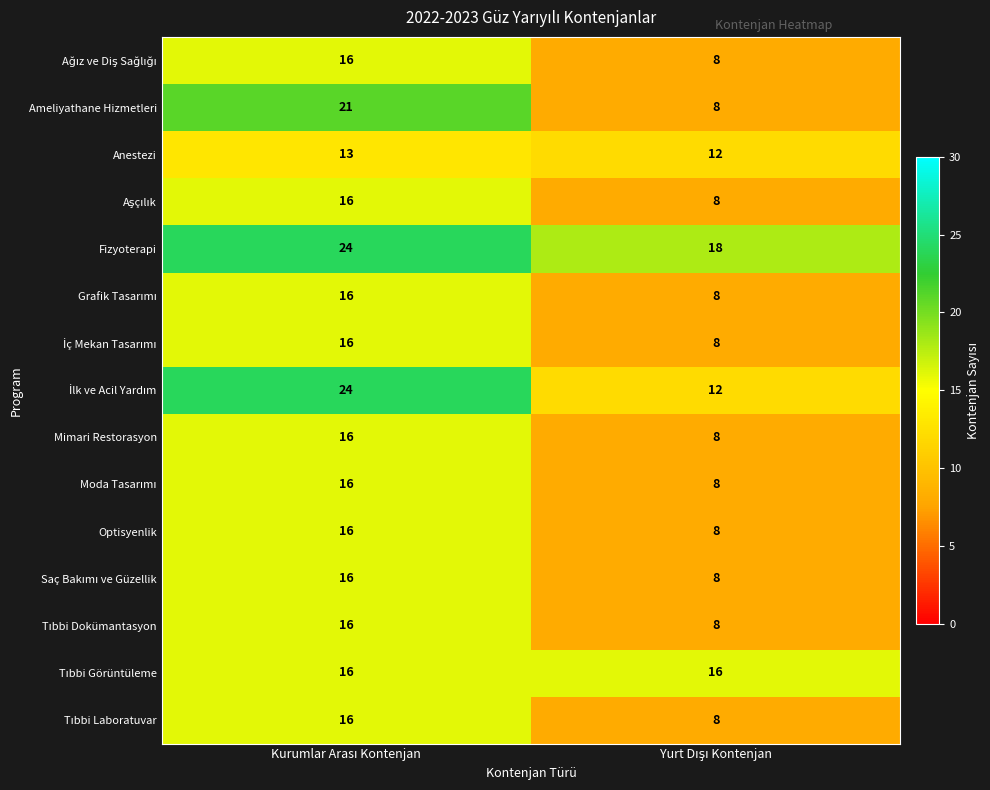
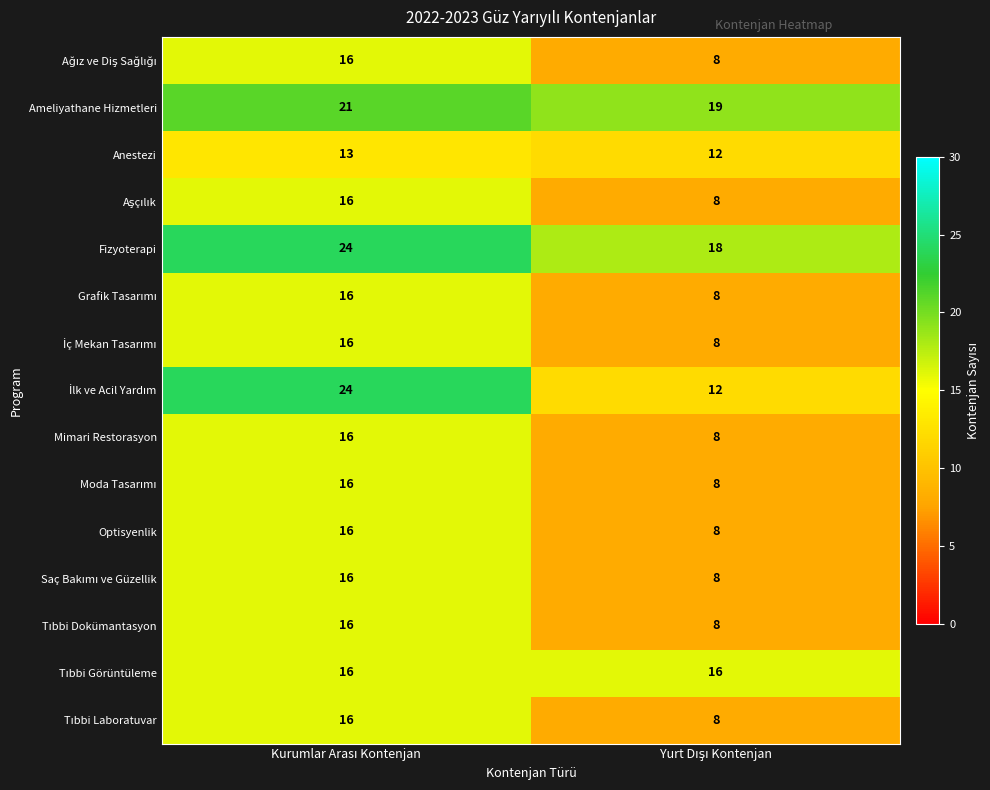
Ameliyathane Hizmetleri, Yurt Dışı Kontenjan: 8 -> 19
